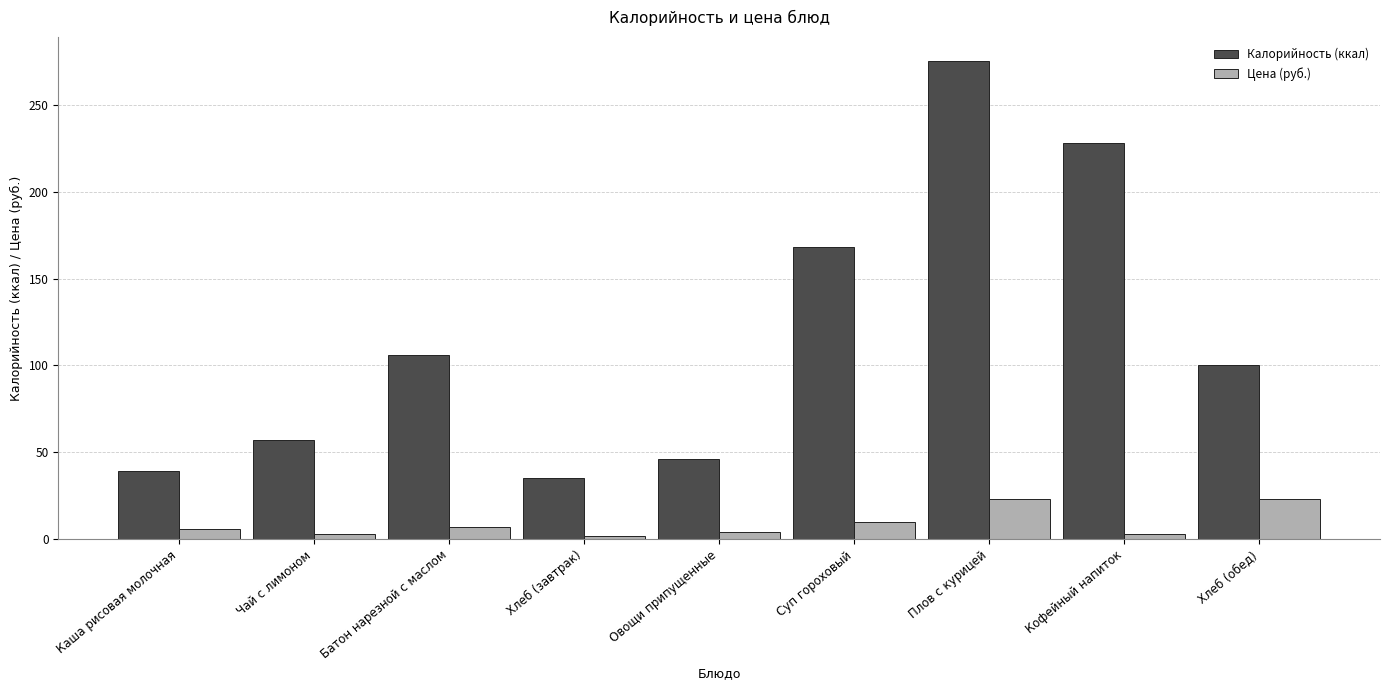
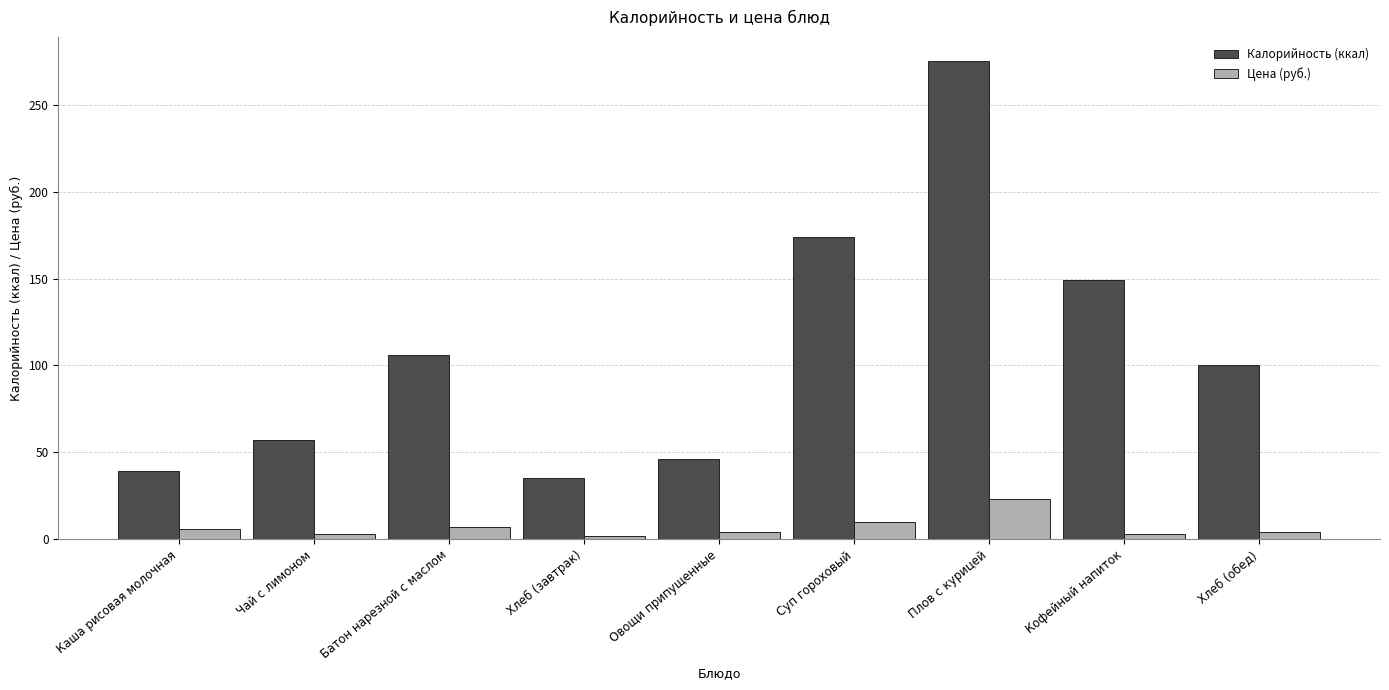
Калорийность (ккал), Суп гороховый: 168 -> 174
Калорийность (ккал), Кофейный напиток: 228 -> 149
Цена (руб.), Хлеб (обед): 23 -> 4
